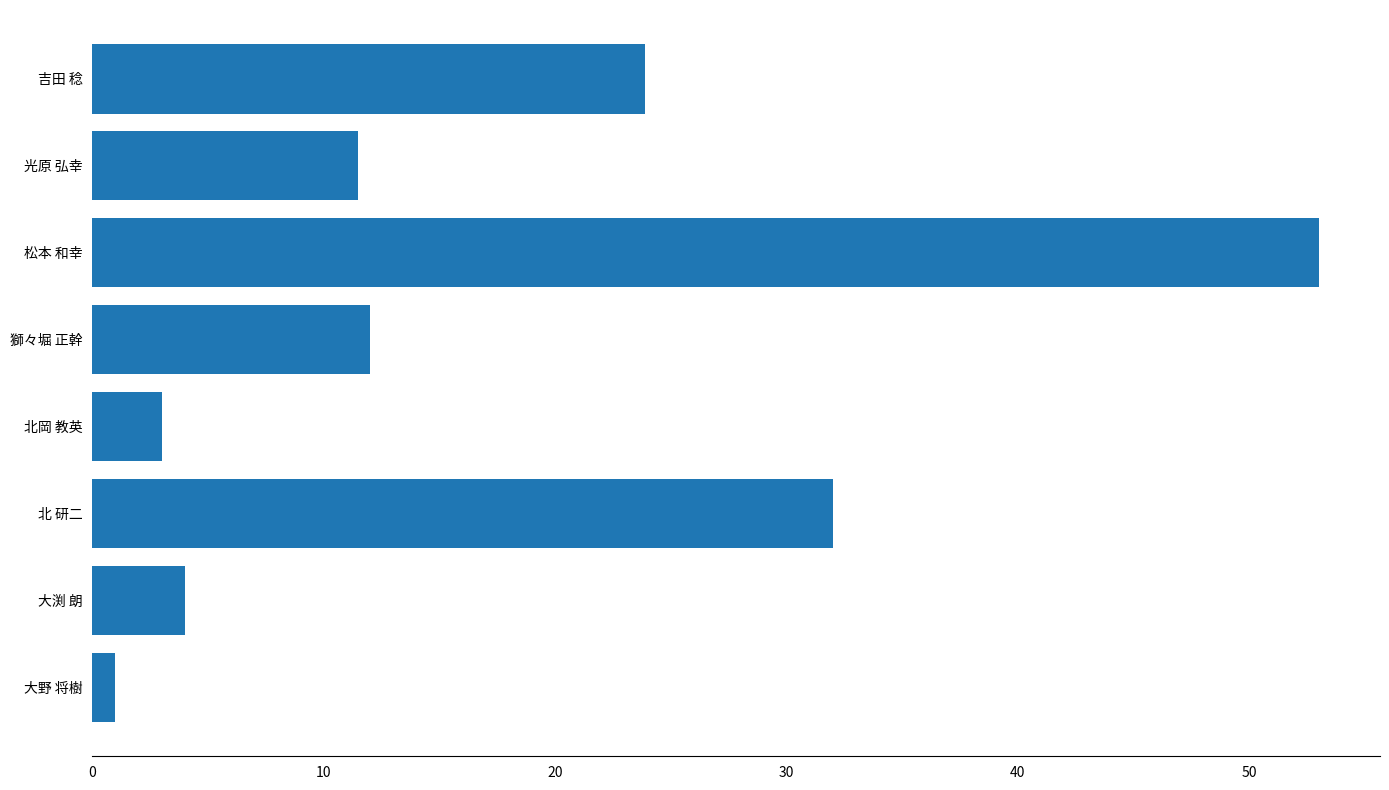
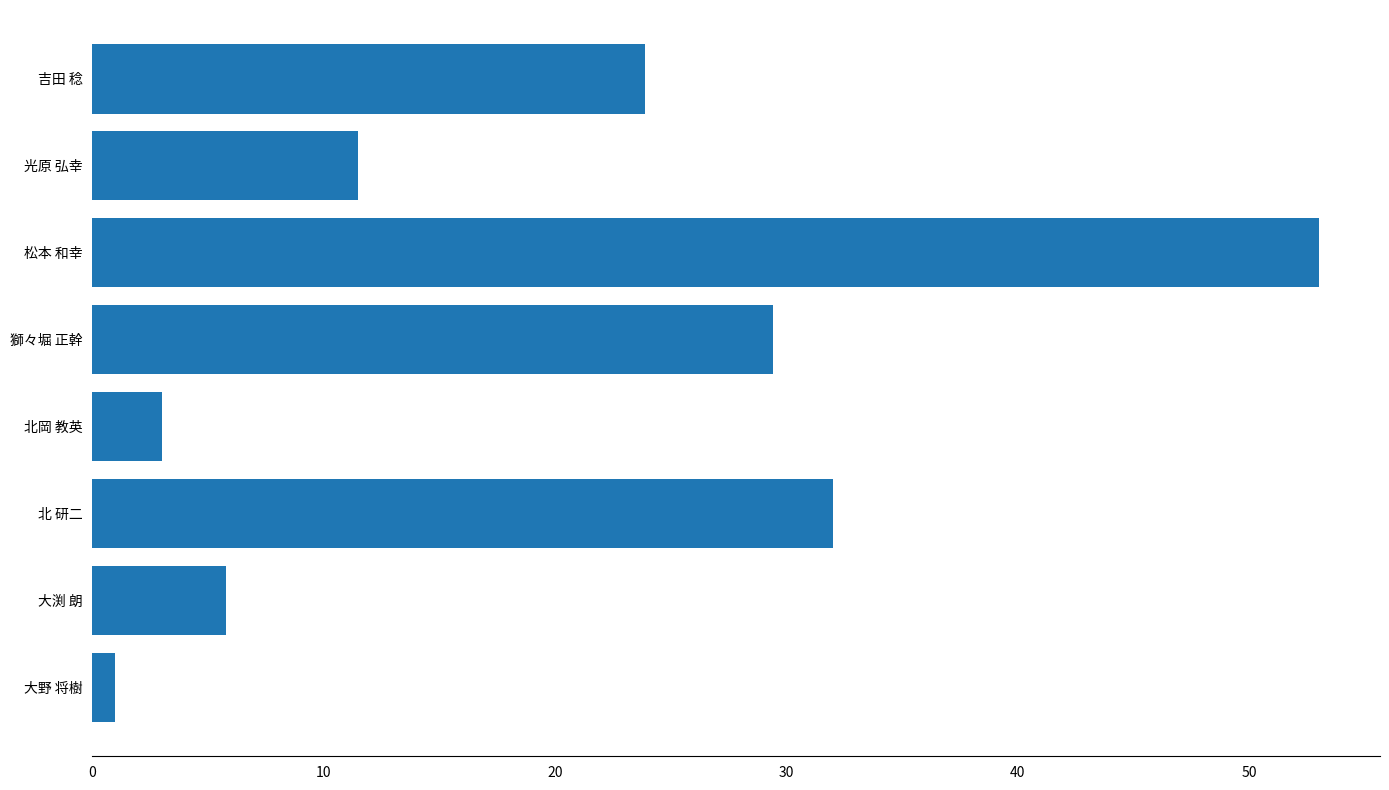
獅々堀 正幹: 12.0 -> 29.4
大渕 朗: 4.0 -> 5.8
